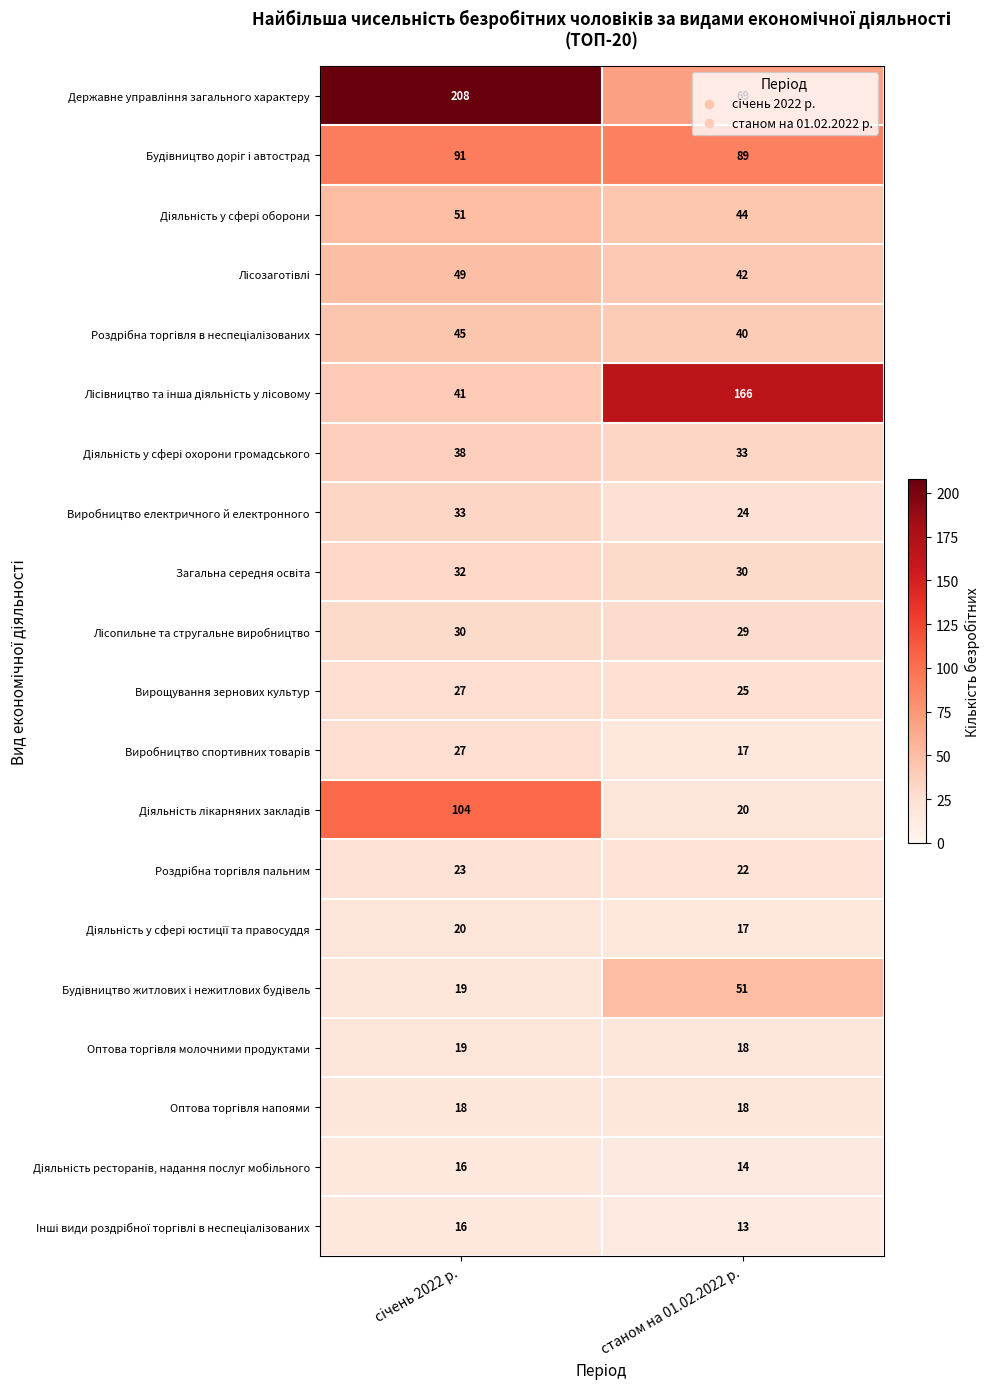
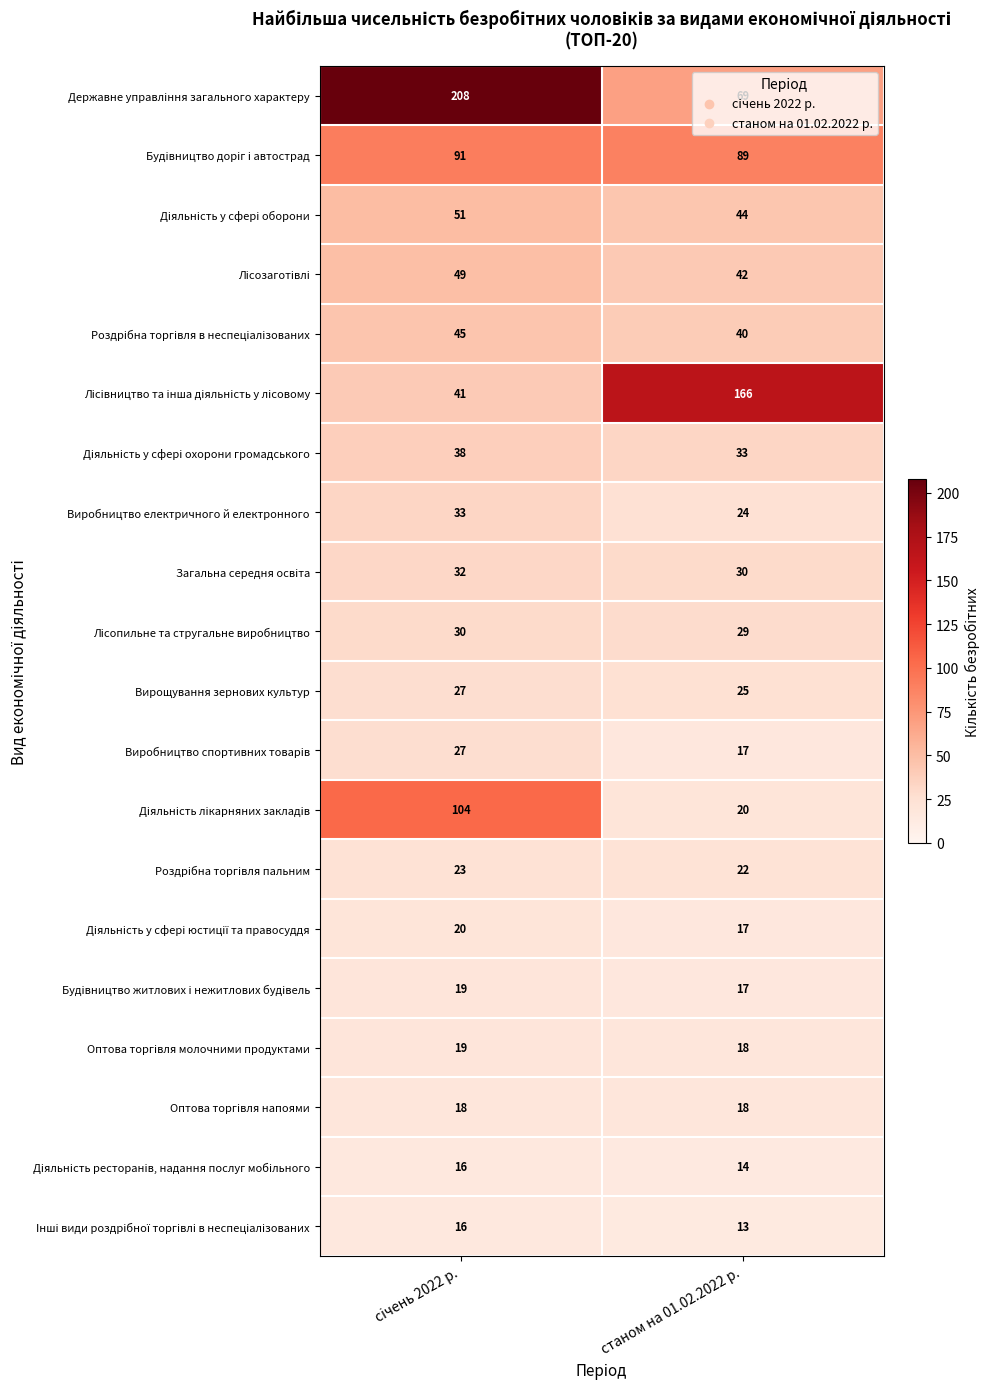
Будівництво житлових і нежитлових будівель, станом на 01.02.2022 р.: 51 -> 17
